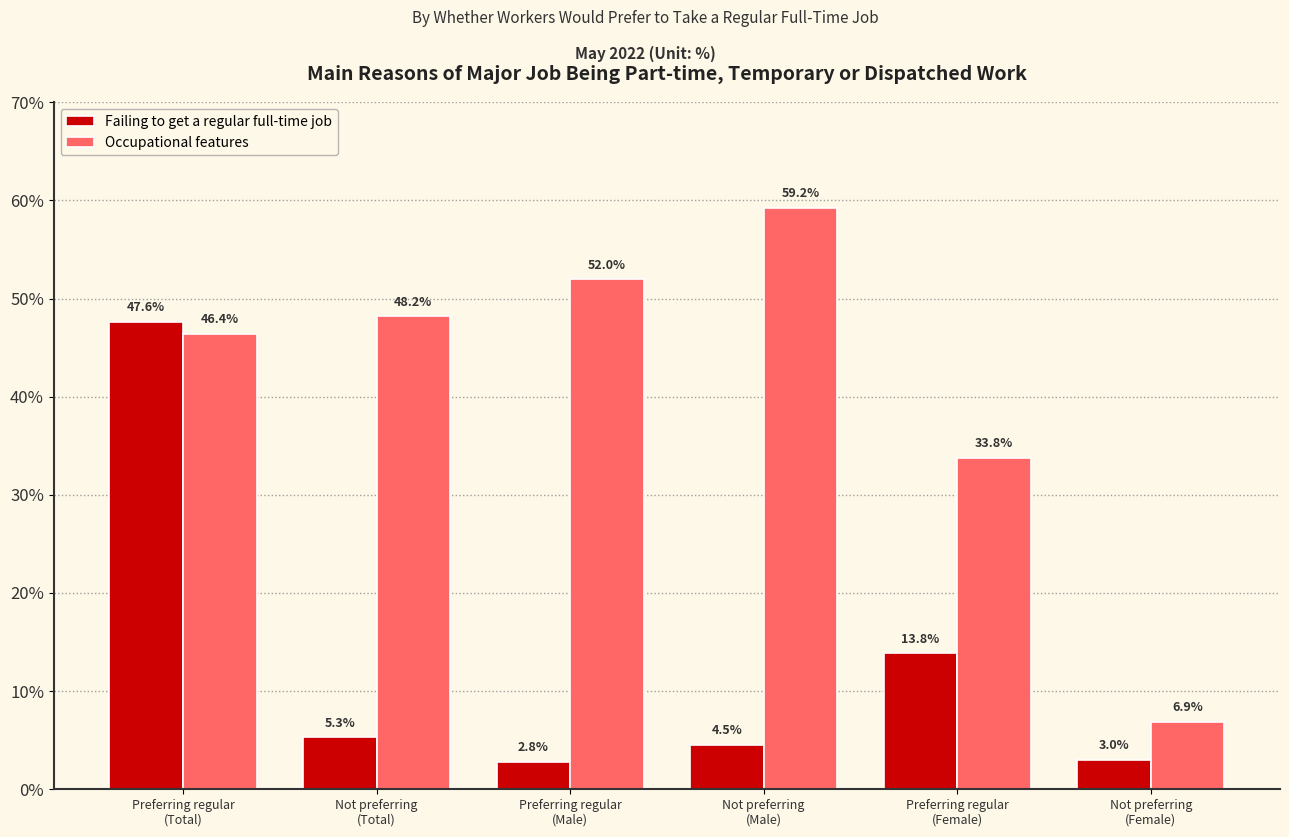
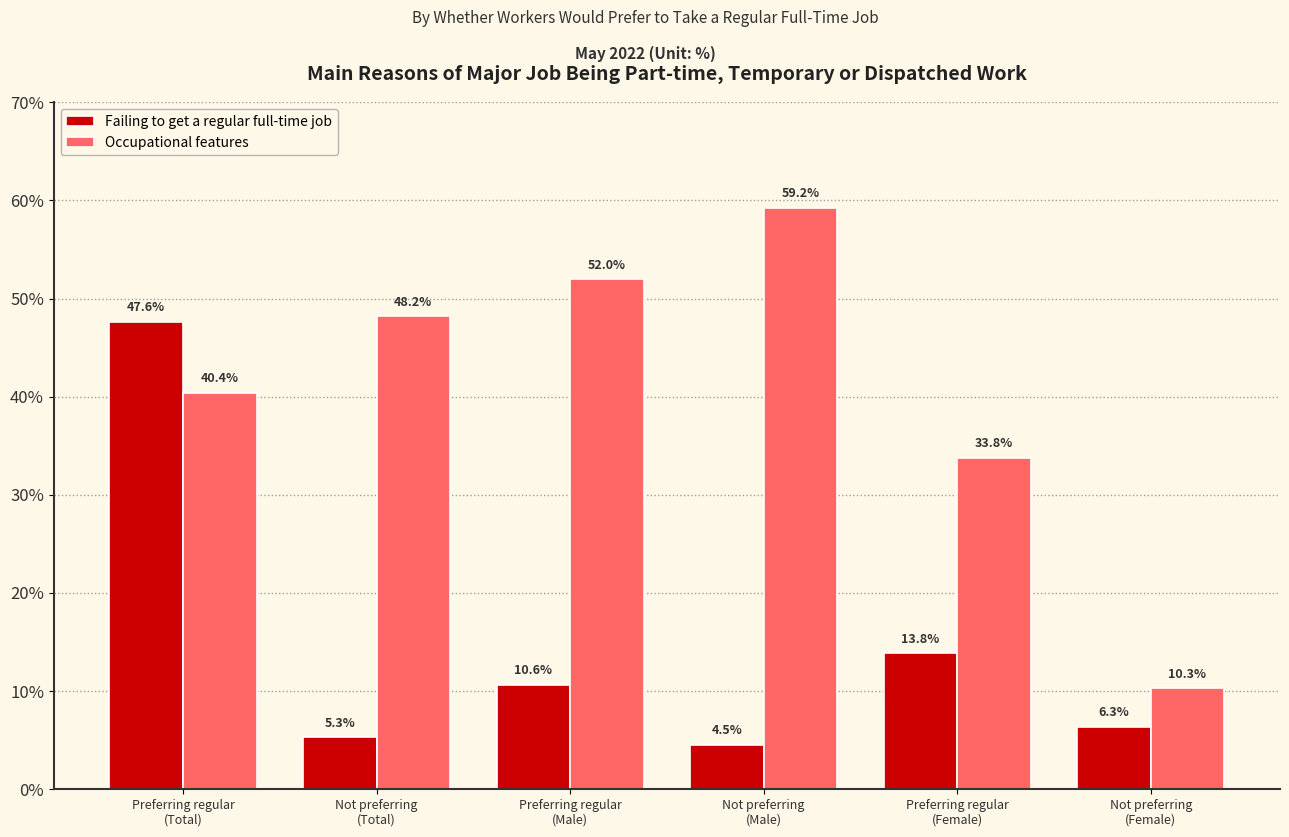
Occupational features, Preferring regular (Total): 46.4% -> 40.4%
Failing to get a regular full-time job, Preferring regular (Male): 2.8% -> 10.6%
Failing to get a regular full-time job, Not preferring (Female): 3.0% -> 6.3%
Occupational features, Not preferring (Female): 6.9% -> 10.3%
